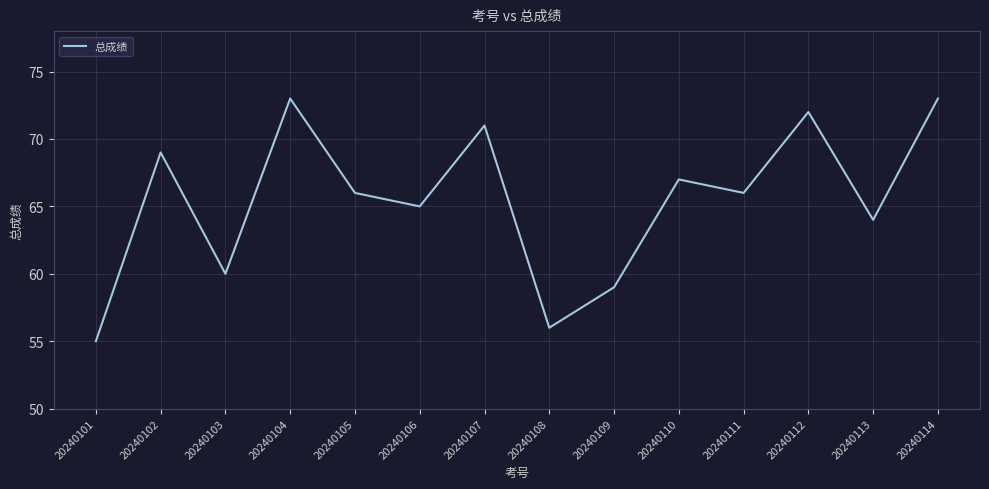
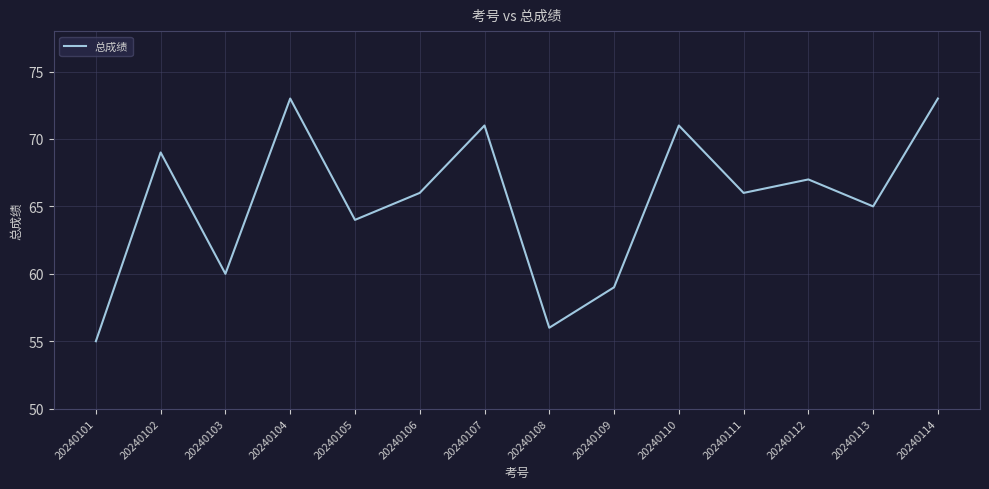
20240105: 66 -> 64
20240106: 65 -> 66
20240110: 67 -> 71
20240112: 72 -> 67
20240113: 64 -> 65
